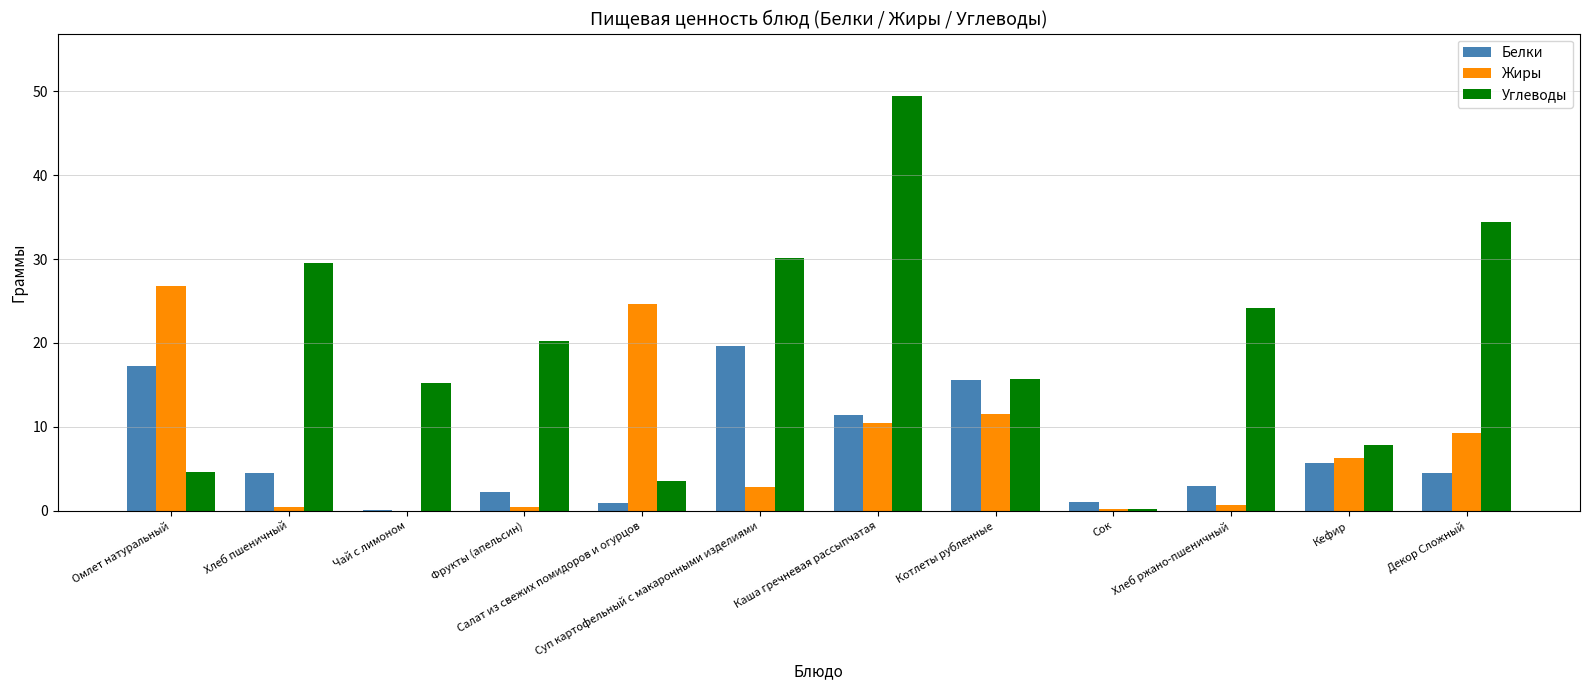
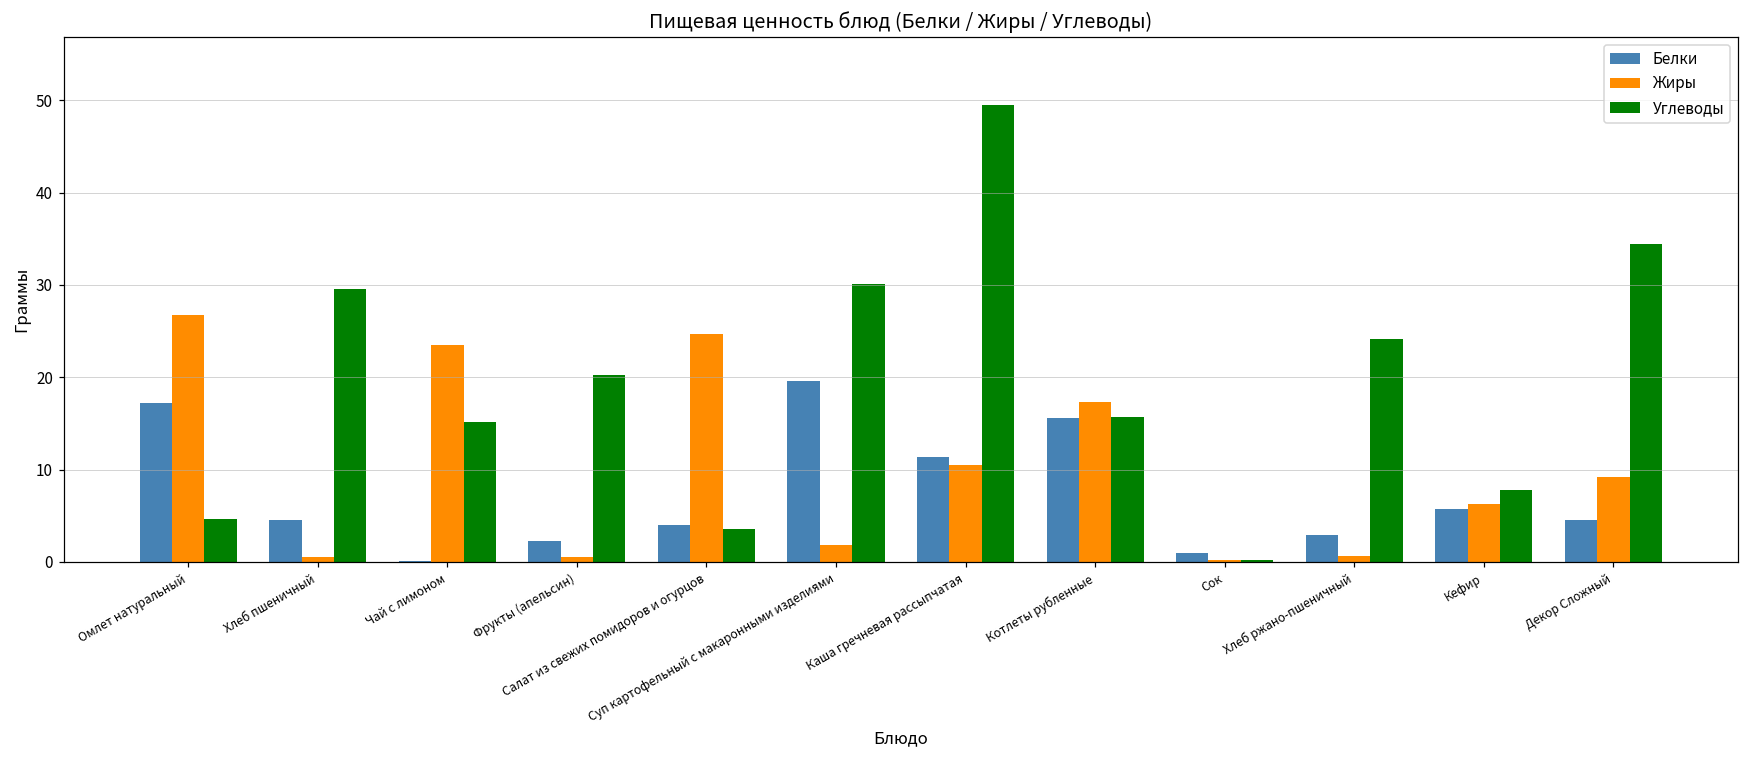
Жиры, Чай с лимоном: 0 -> 24
Белки, Салат из свежих помидоров и огурцов: 1 -> 4
Жиры, Суп картофельный с макаронными изделиями: 3 -> 2
Жиры, Котлеты рубленные: 12 -> 17
